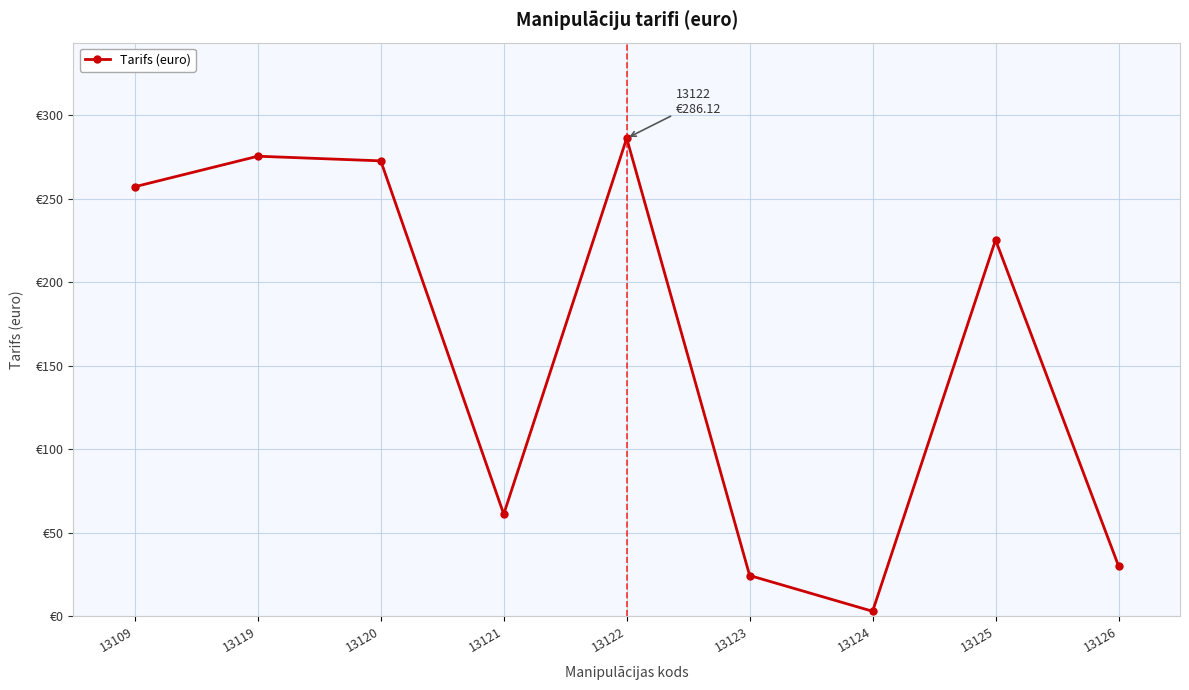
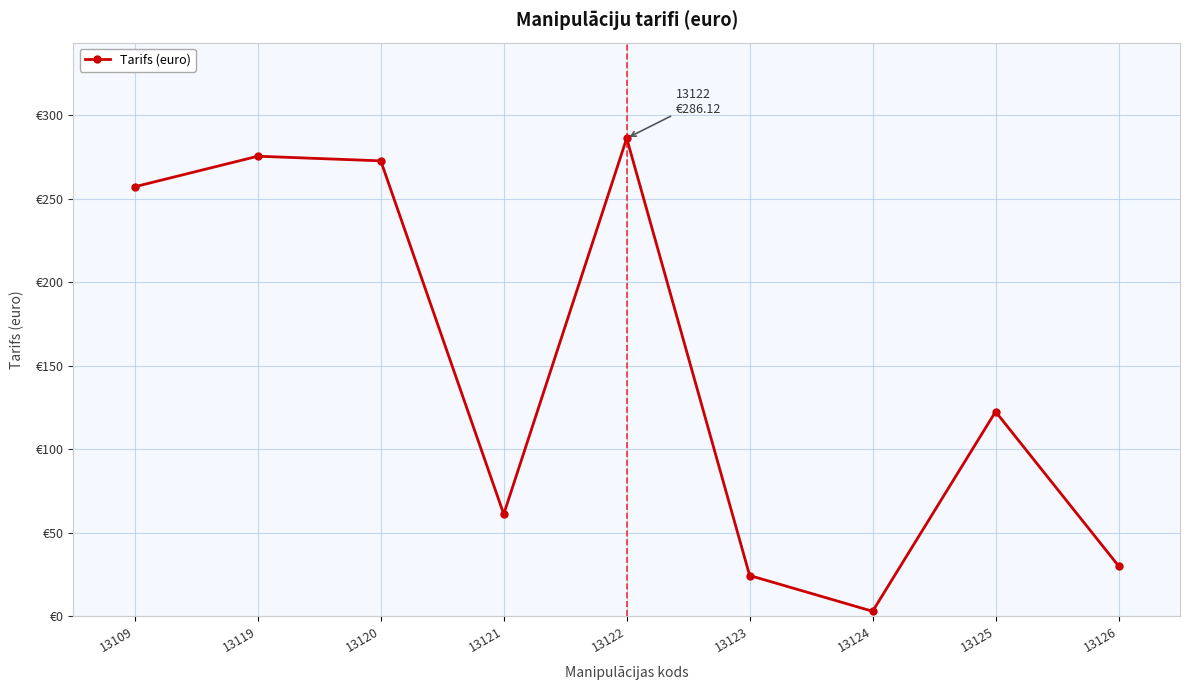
13125: €225 -> €123
